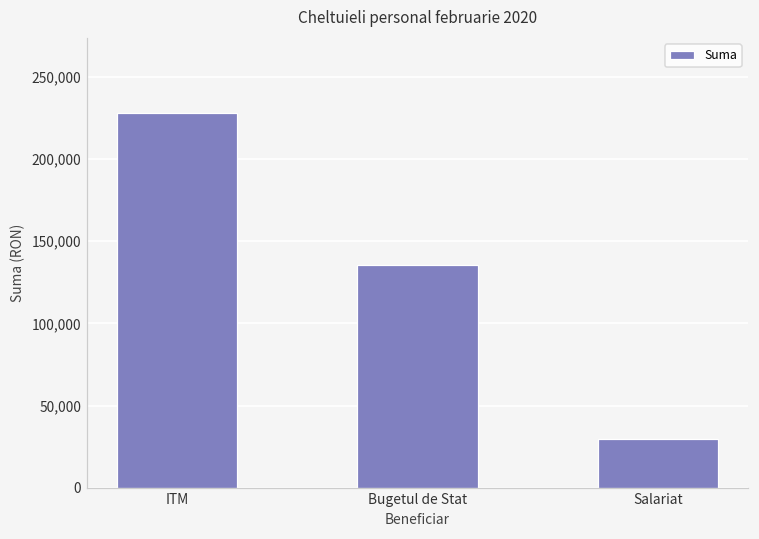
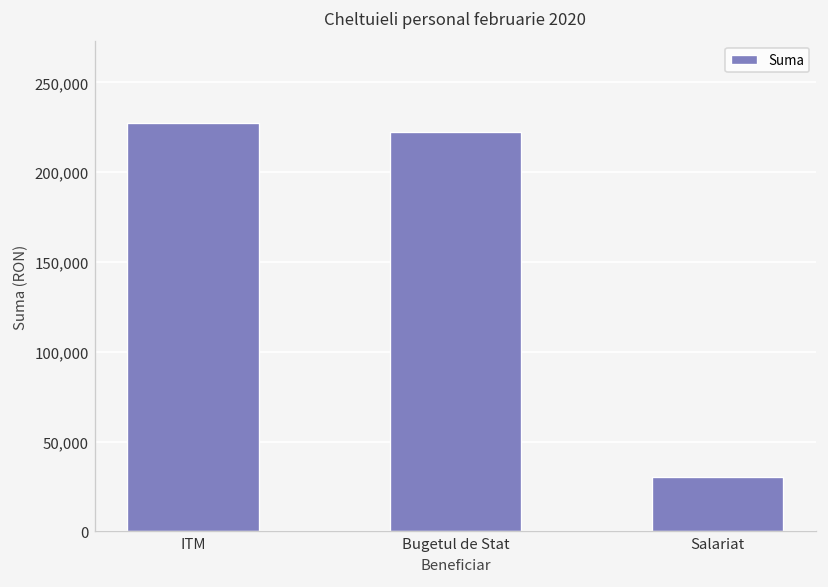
Bugetul de Stat: 136,000 -> 223,000
